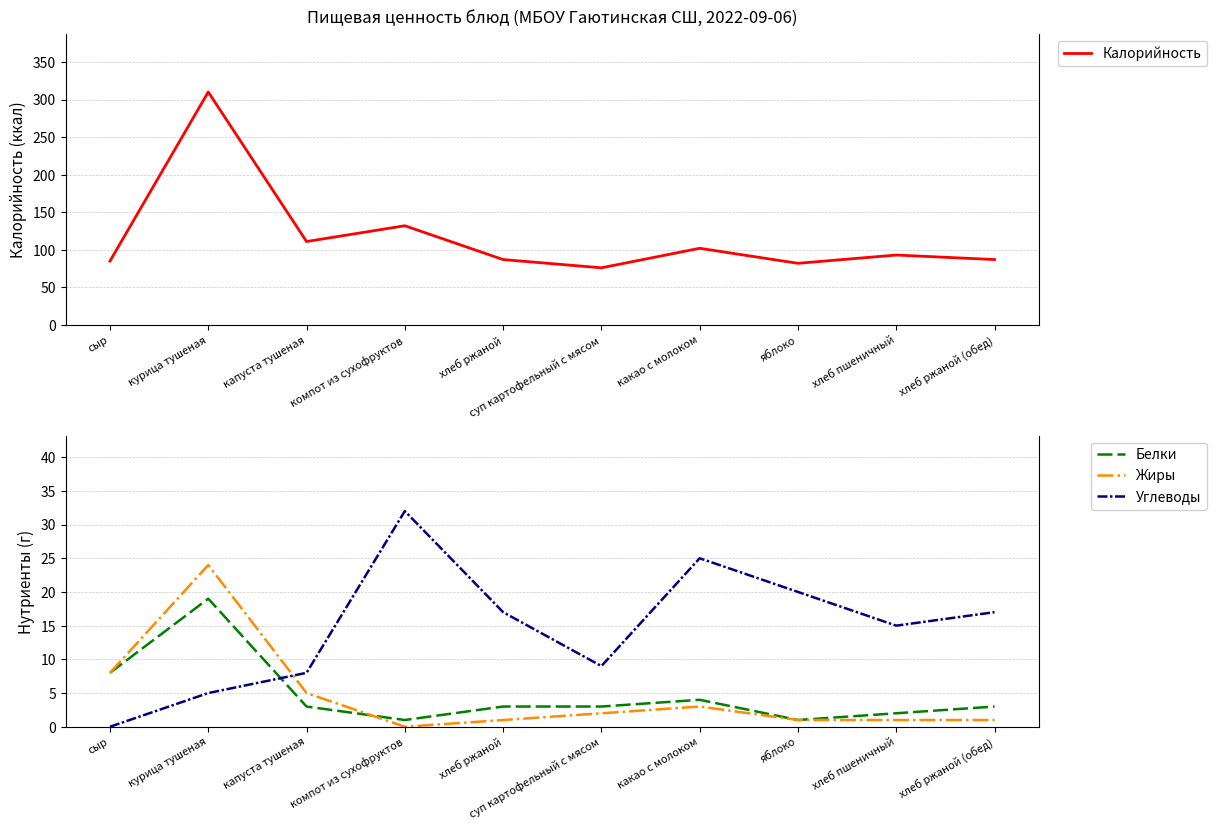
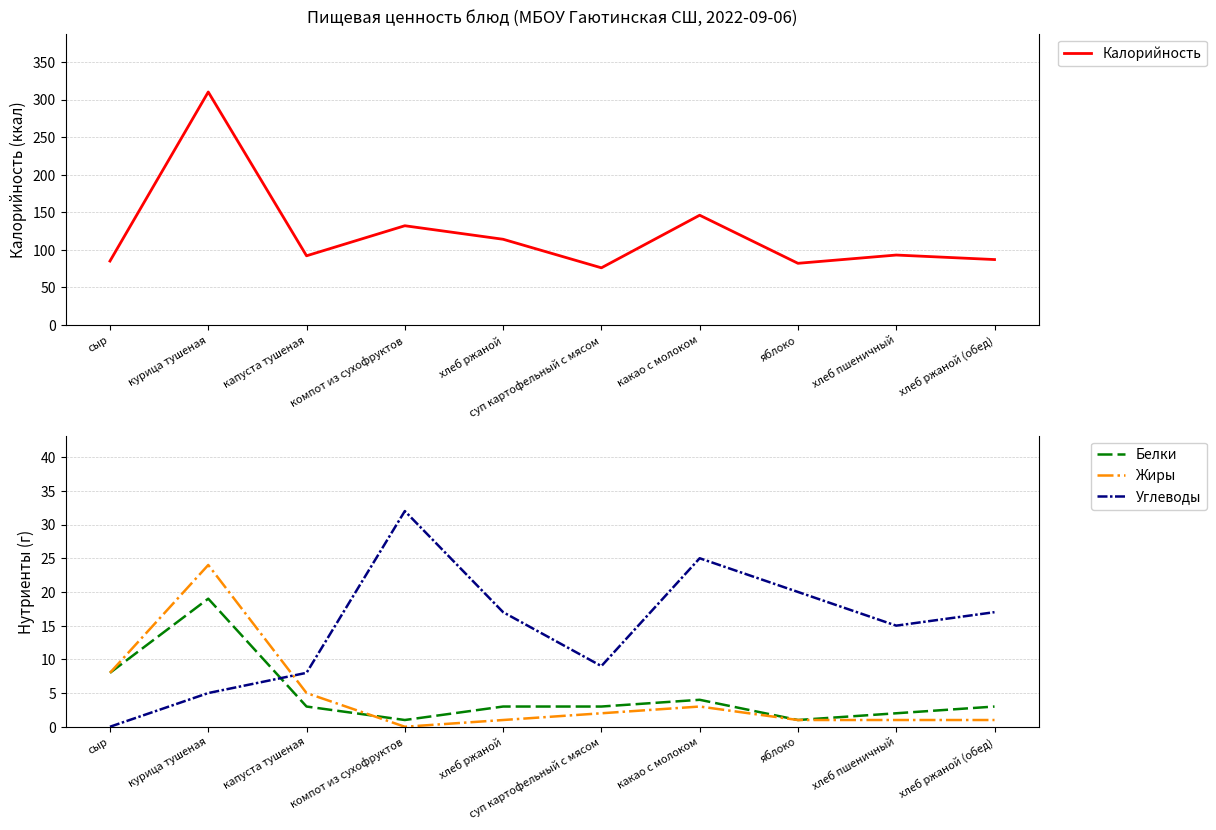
Пищевая ценность блюд (МБОУ Гаютинская СШ, 2022-09-06), капуста тушеная: 110 -> 90
Пищевая ценность блюд (МБОУ Гаютинская СШ, 2022-09-06), хлеб ржаной: 90 -> 110
Пищевая ценность блюд (МБОУ Гаютинская СШ, 2022-09-06), какао с молоком: 100 -> 150
